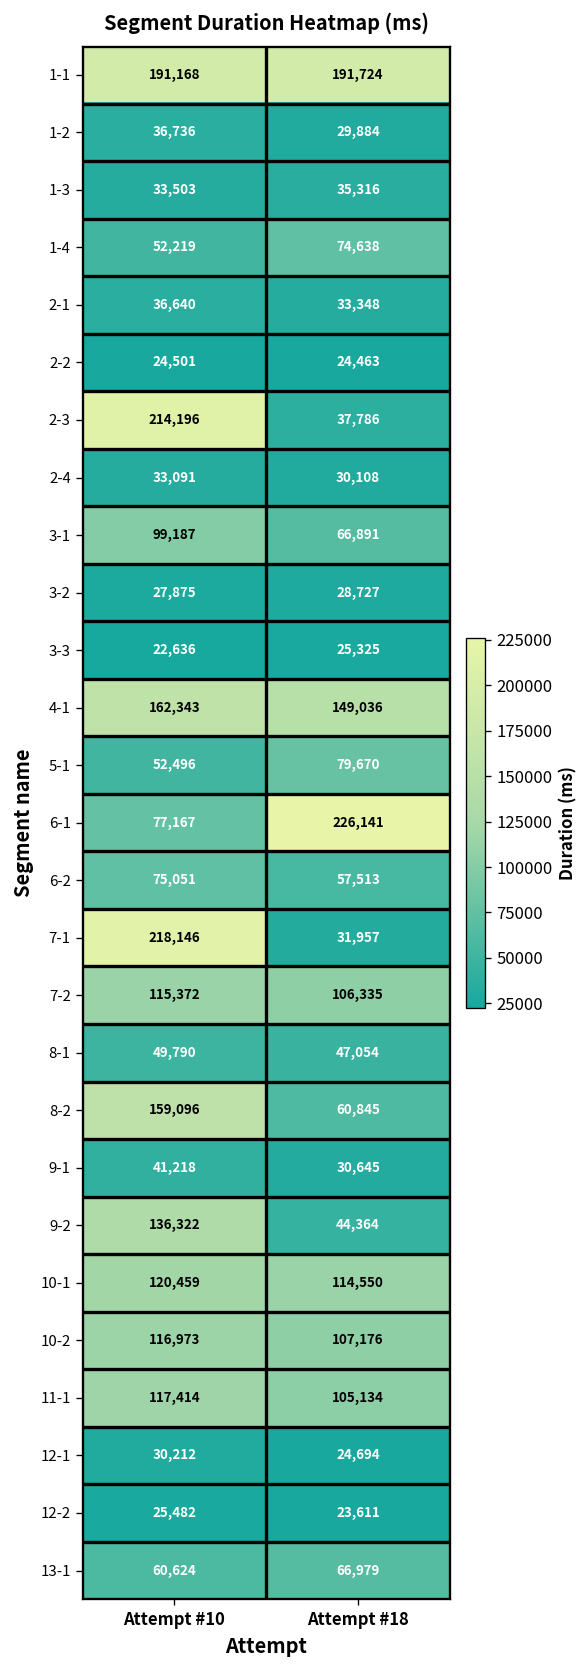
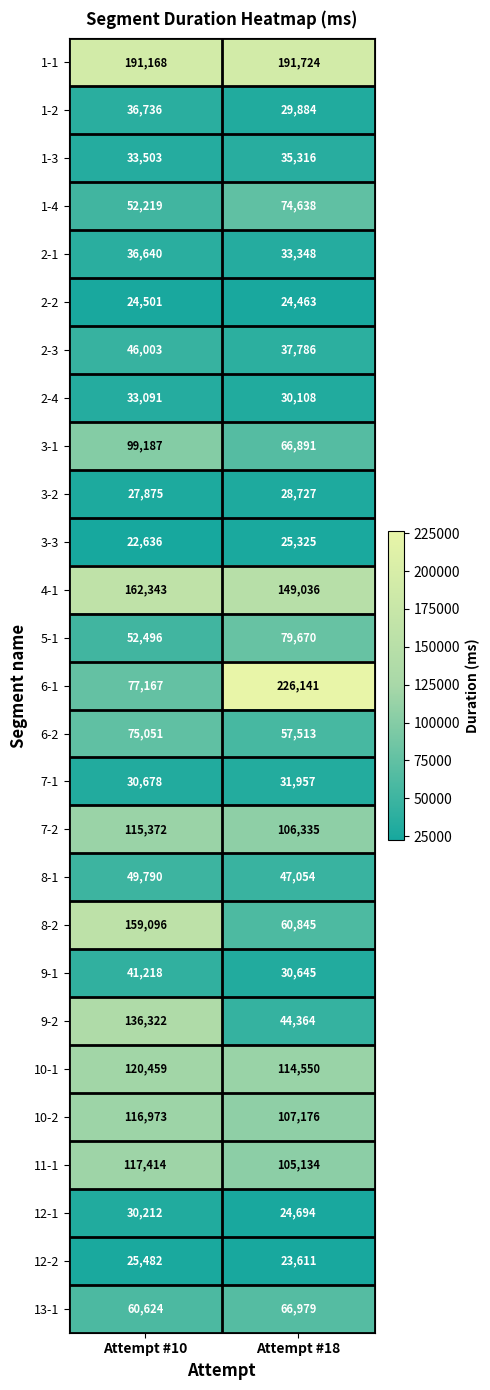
2-3, Attempt #10: 214,196 -> 46,003
7-1, Attempt #10: 218,146 -> 30,678
